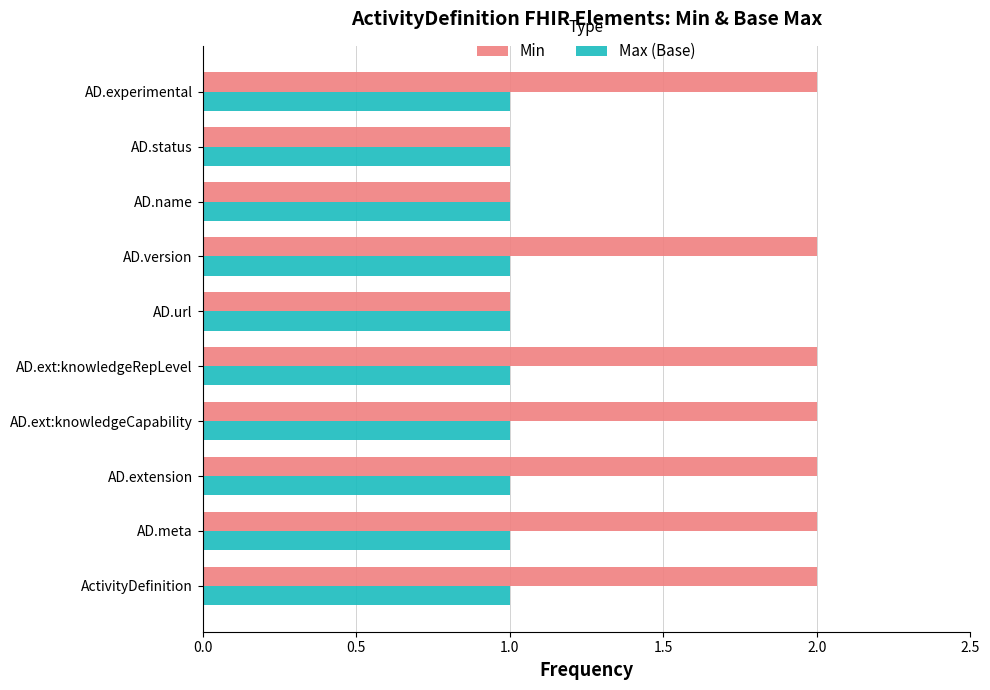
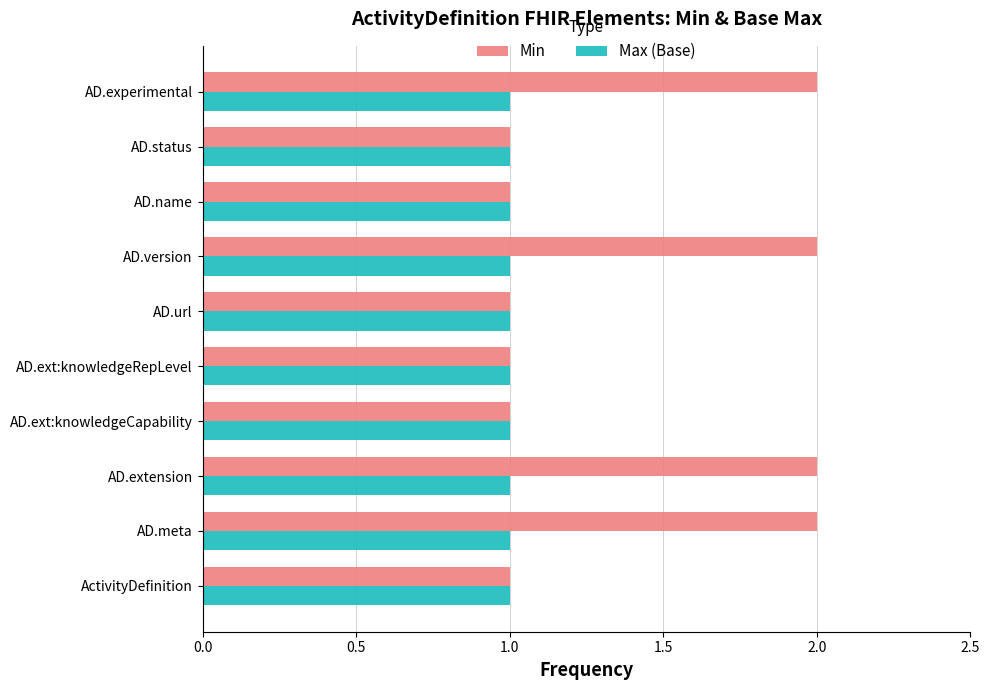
Min, AD.ext:knowledgeRepLevel: 2 -> 1
Min, AD.ext:knowledgeCapability: 2 -> 1
Min, ActivityDefinition: 2 -> 1
